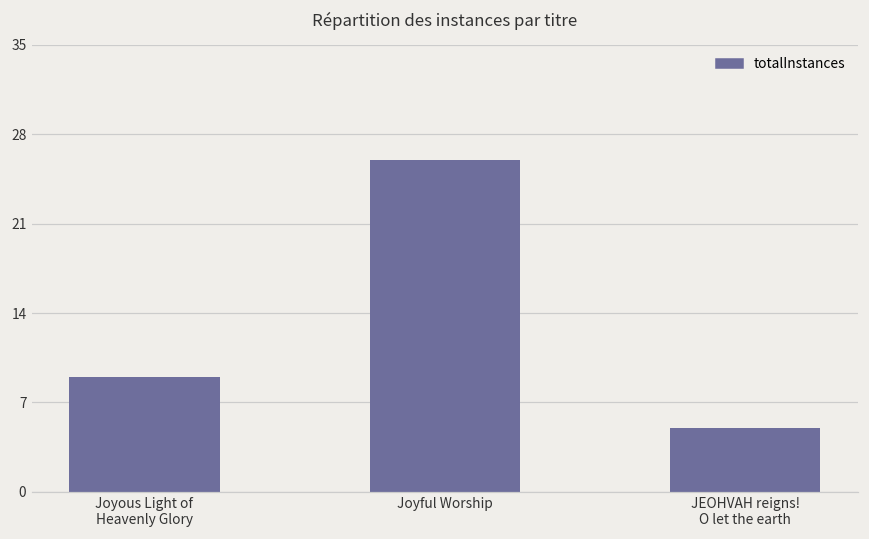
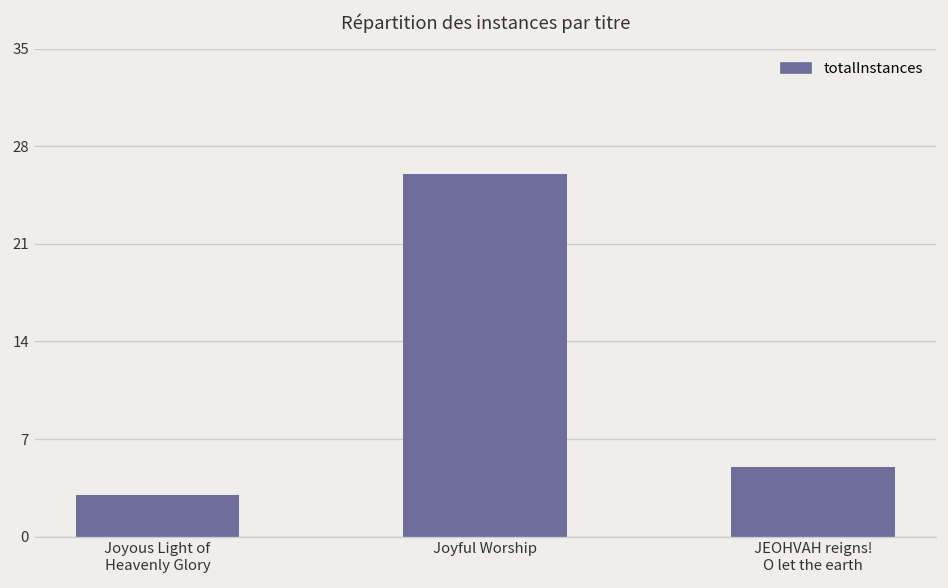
Joyous Light of Heavenly Glory: 9 -> 3
